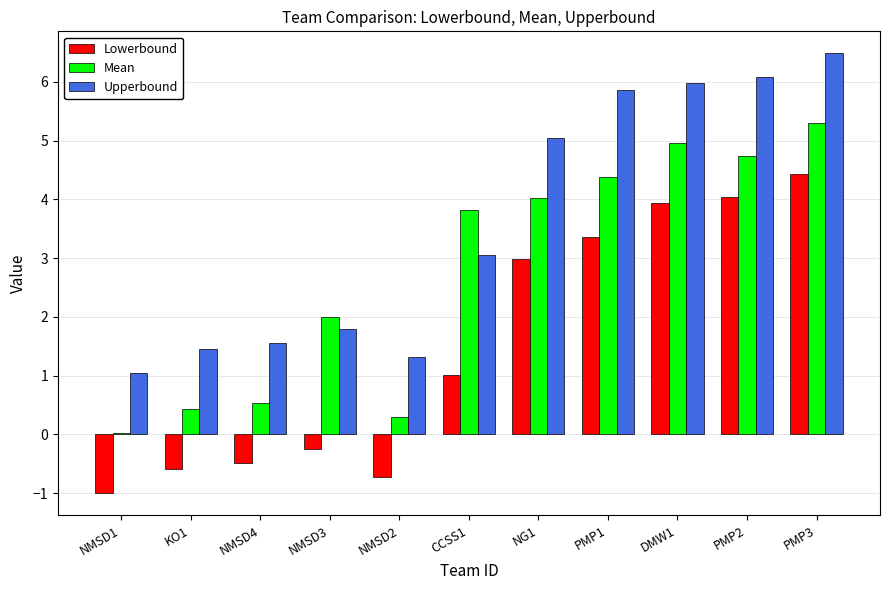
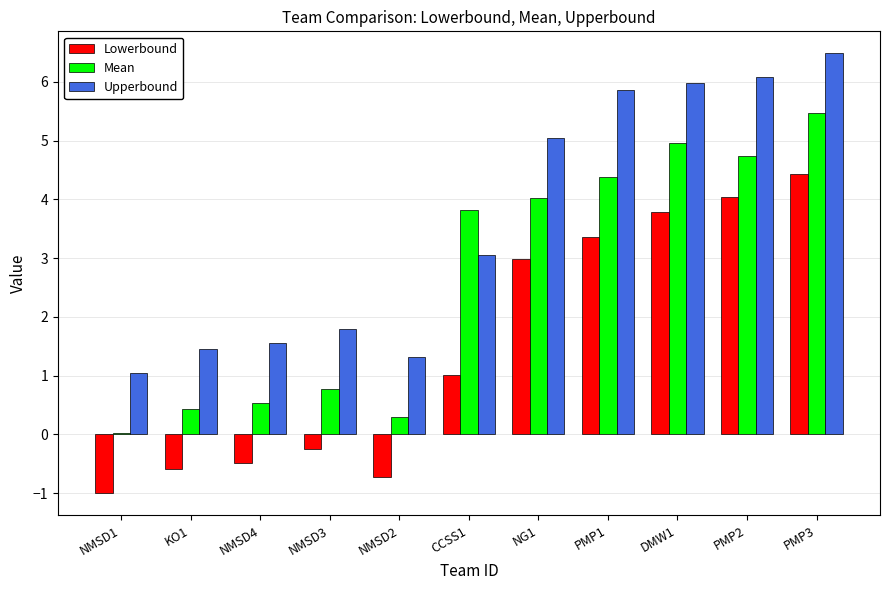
Mean, NMSD3: 2.0 -> 0.8
Lowerbound, DMW1: 3.9 -> 3.8
Mean, PMP3: 5.3 -> 5.5
